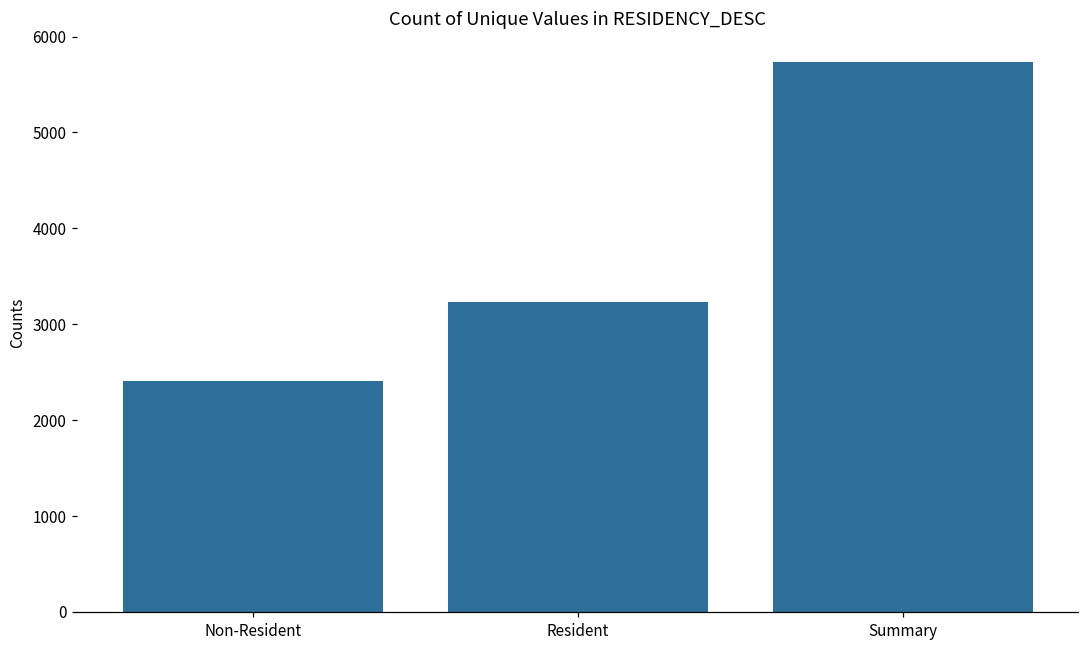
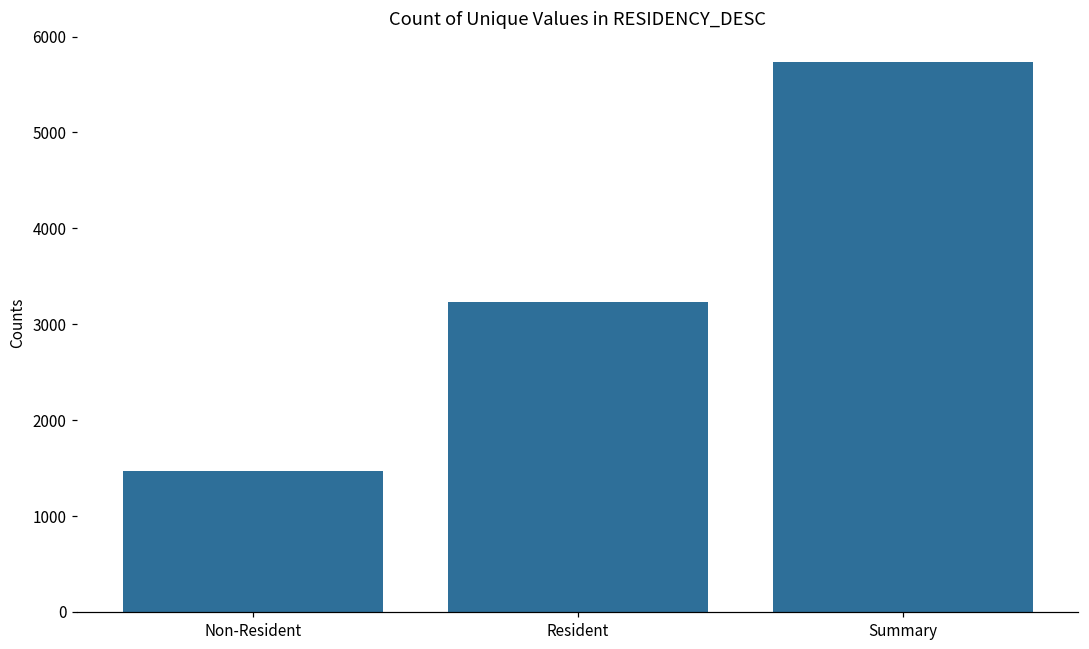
Non-Resident: 2400 -> 1500
